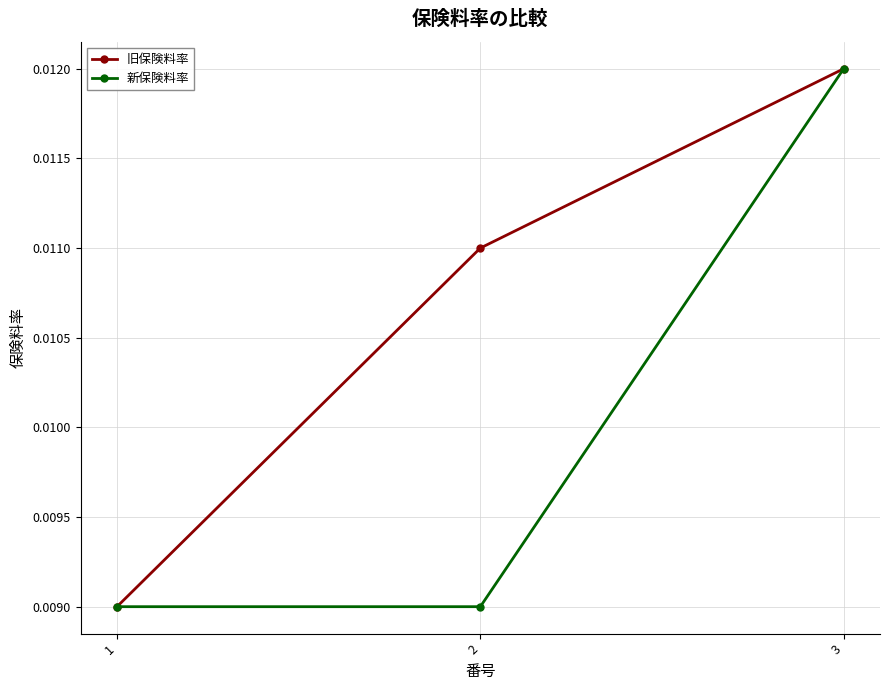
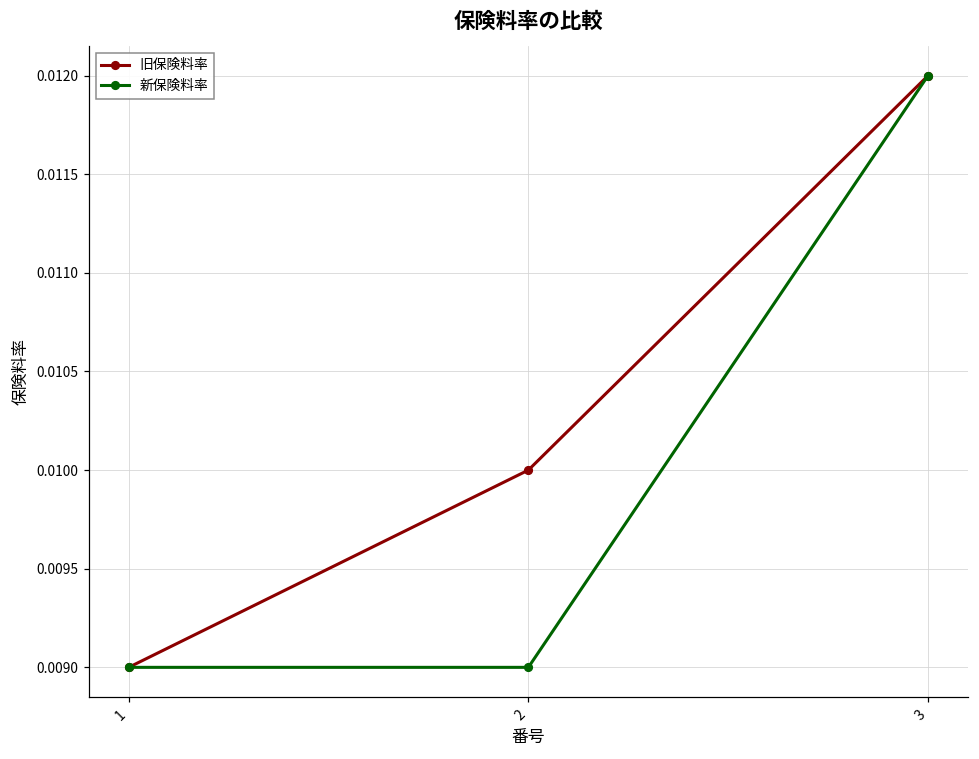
旧保険料率, 2: 0.011 -> 0.010
